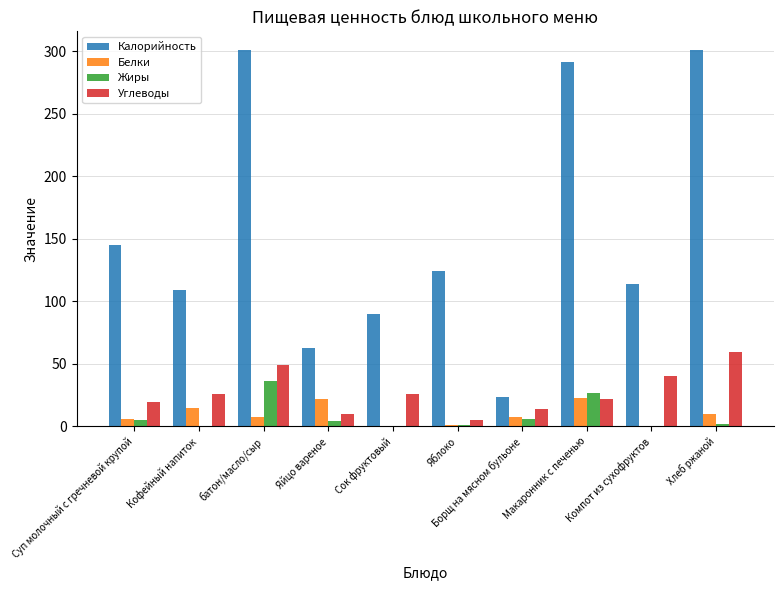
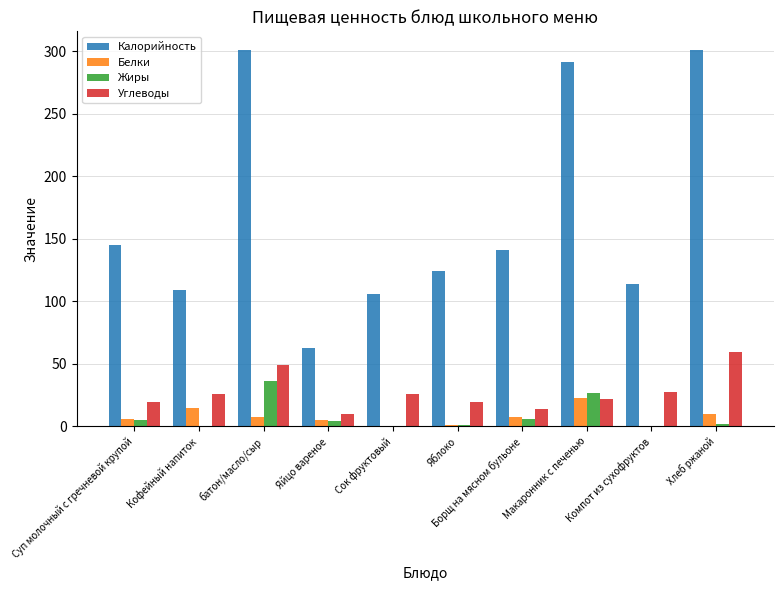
Белки, Яйцо вареное: 22 -> 5
Калорийность, Сок фруктовый: 90 -> 106
Углеводы, Яблоко: 5 -> 20
Калорийность, Борщ на мясном бульоне: 23 -> 141
Углеводы, Компот из сухофруктов: 40 -> 28
